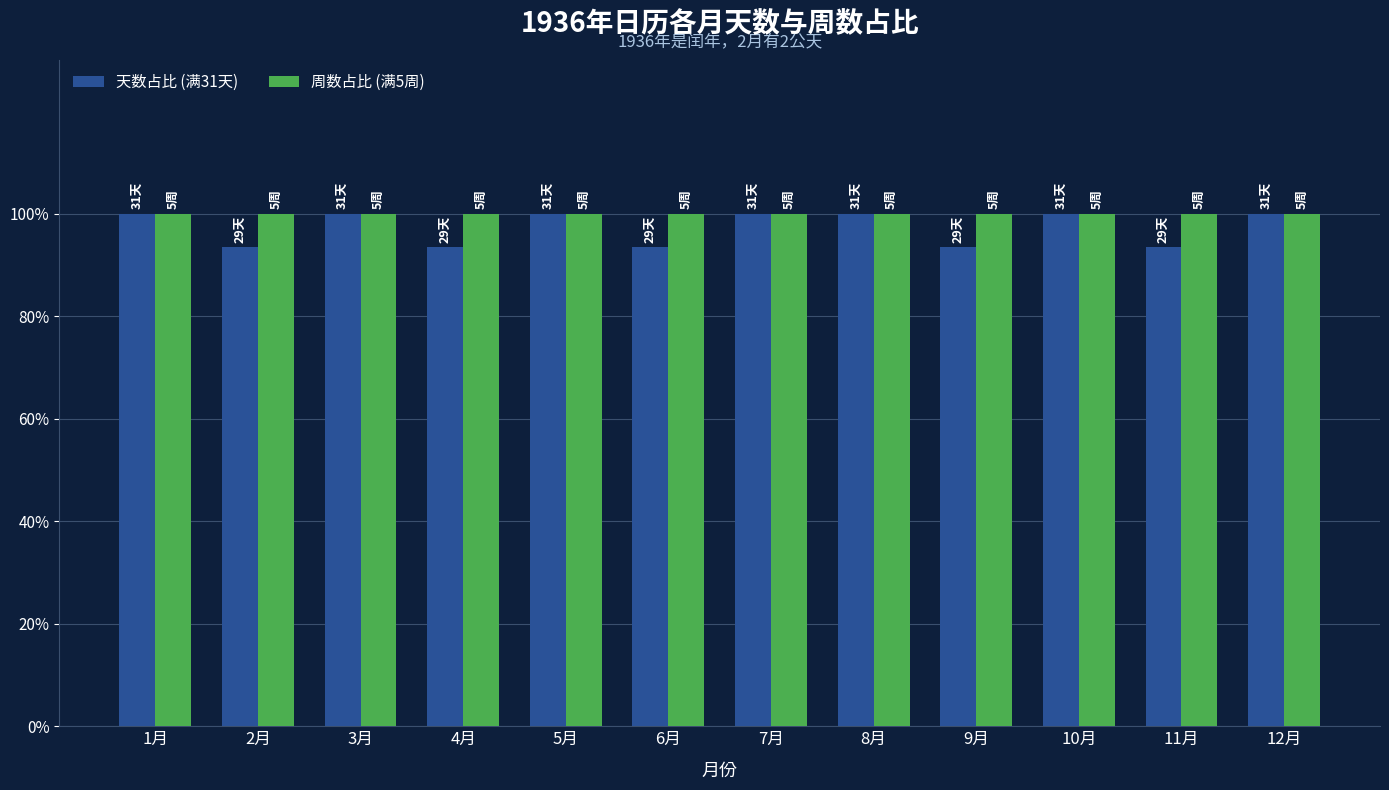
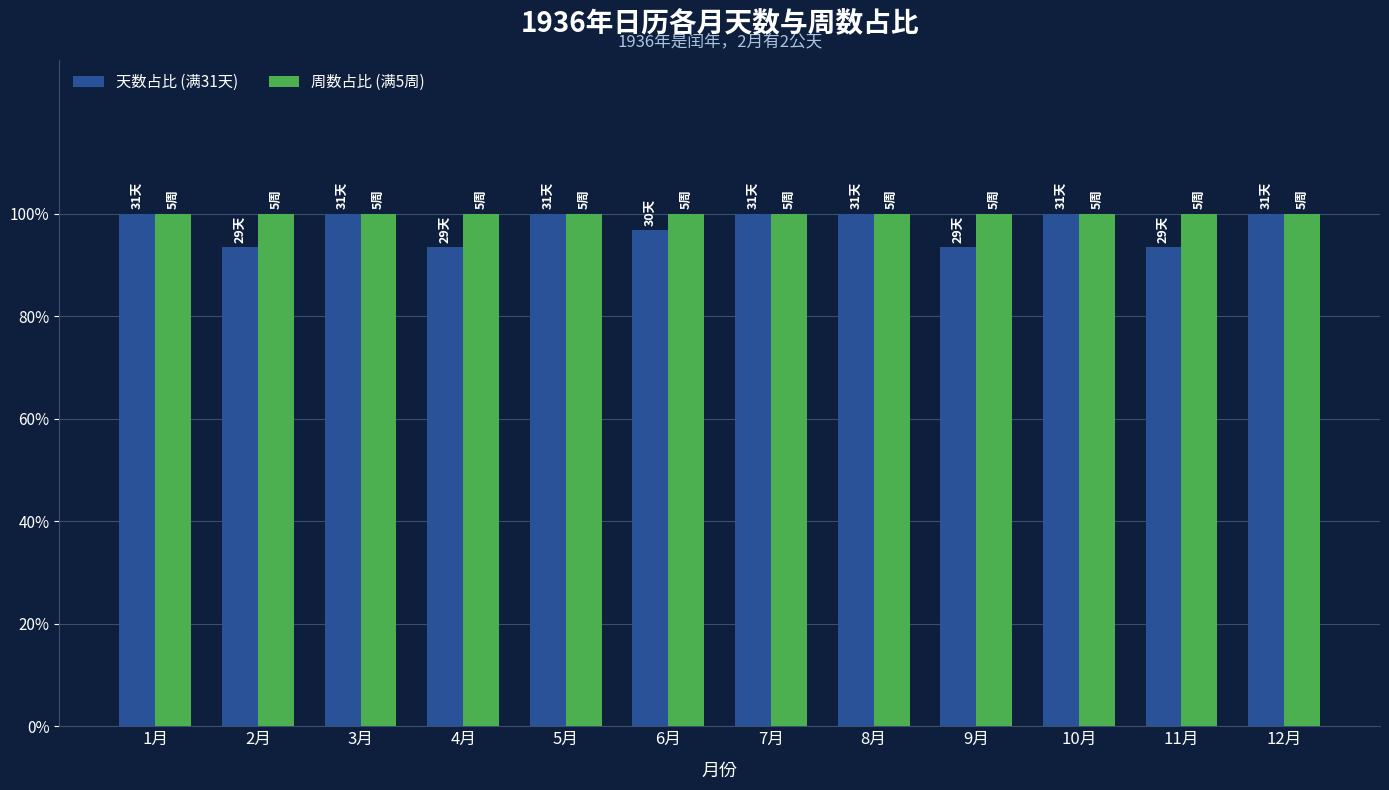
天数占比 (满31天), 6月: 29天 -> 30天
